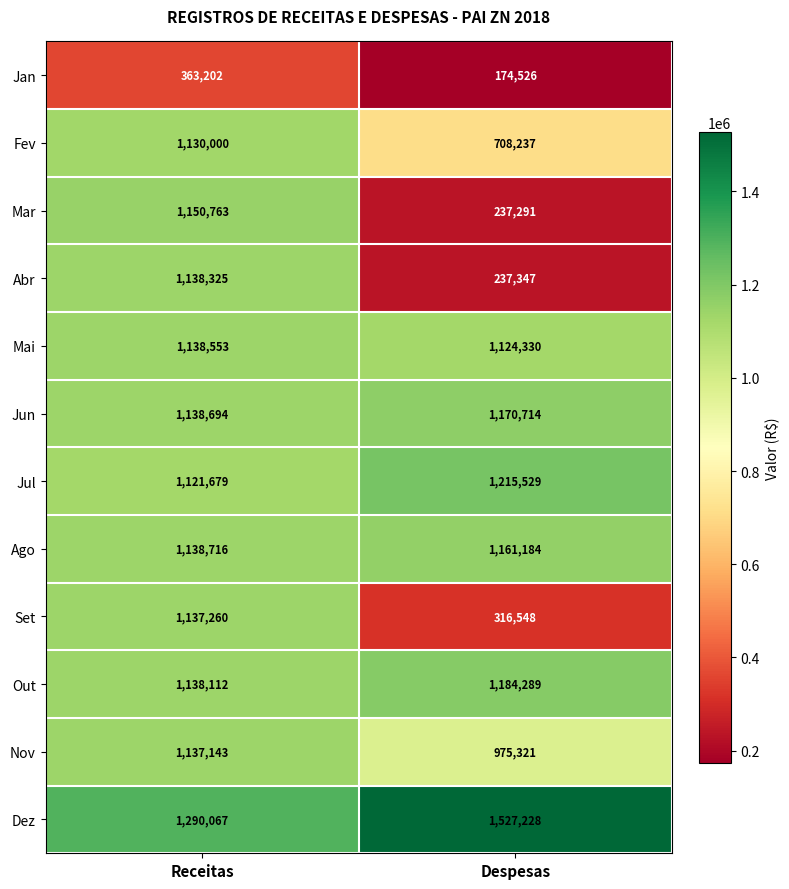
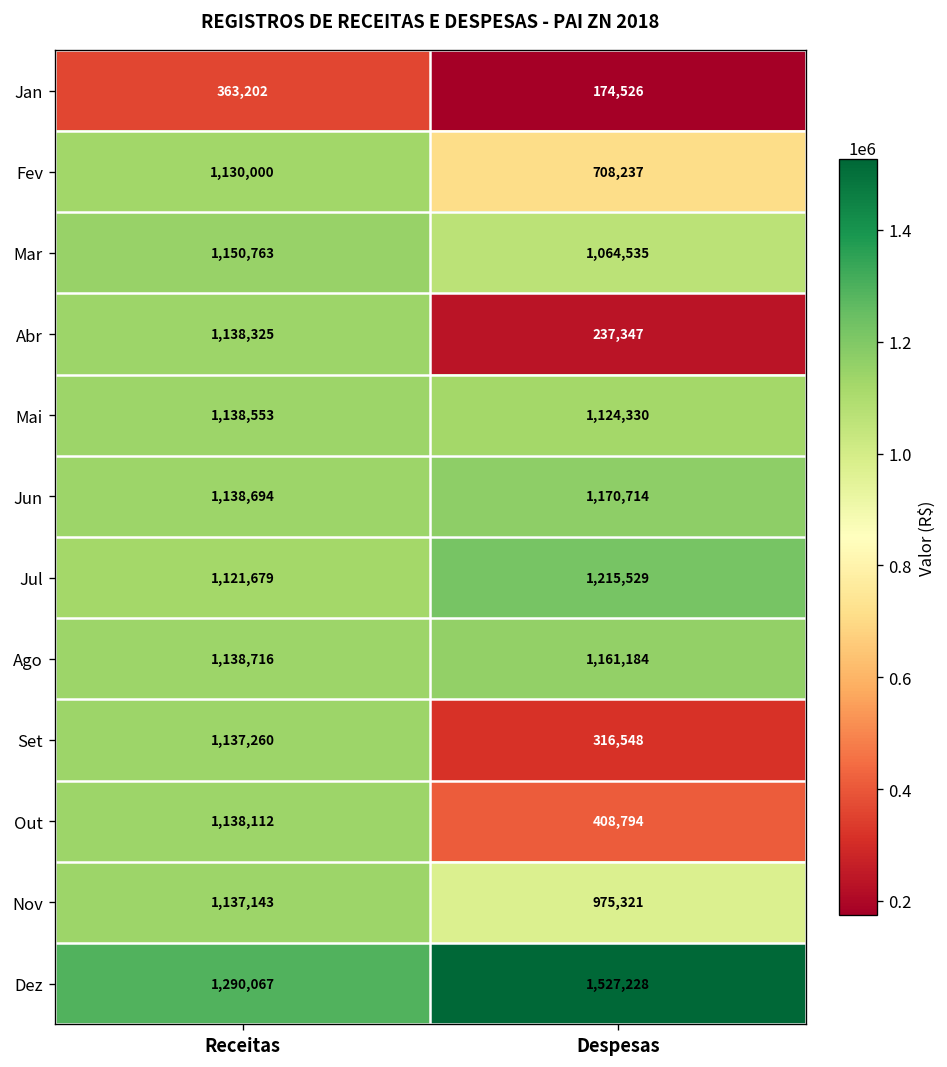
Mar, Despesas: 237,291 -> 1,064,535
Out, Despesas: 1,184,289 -> 408,794
